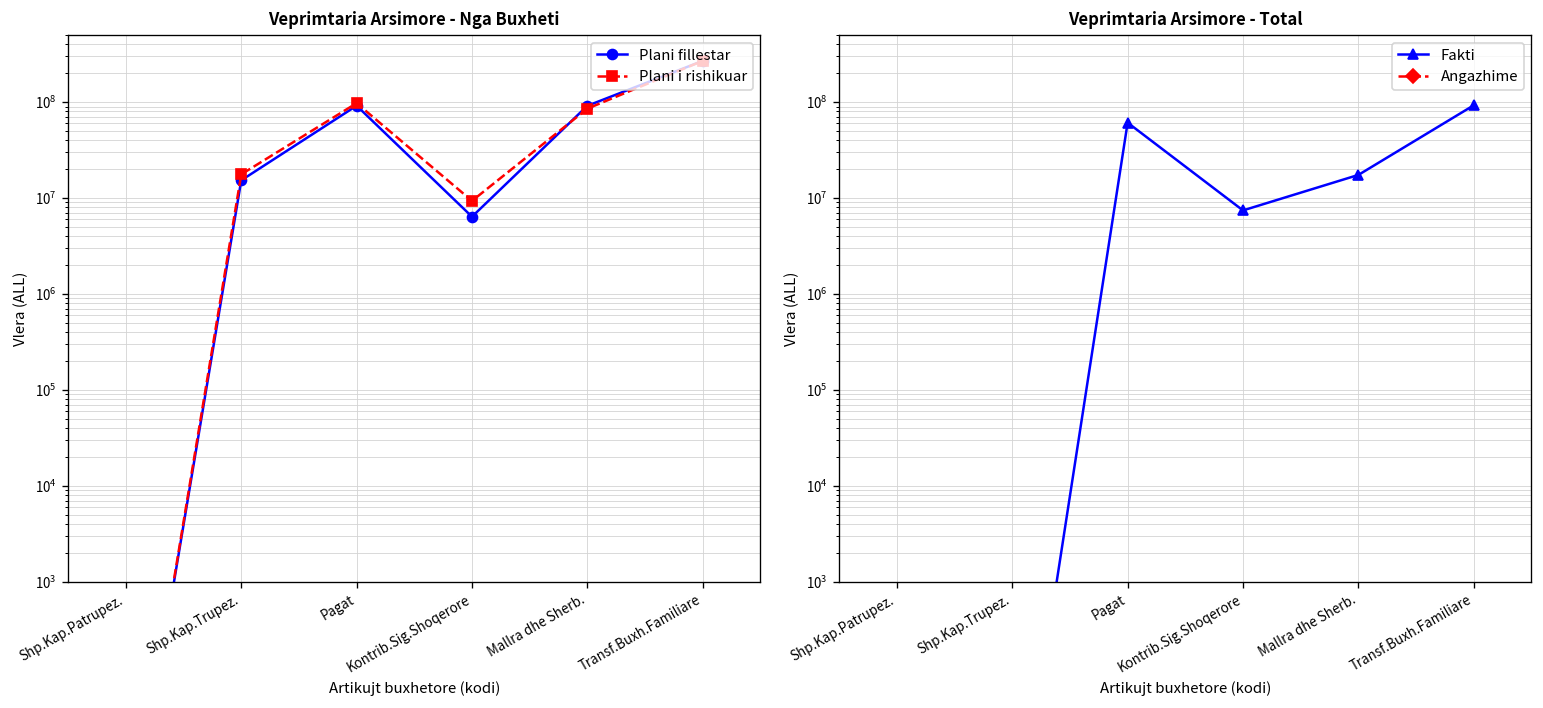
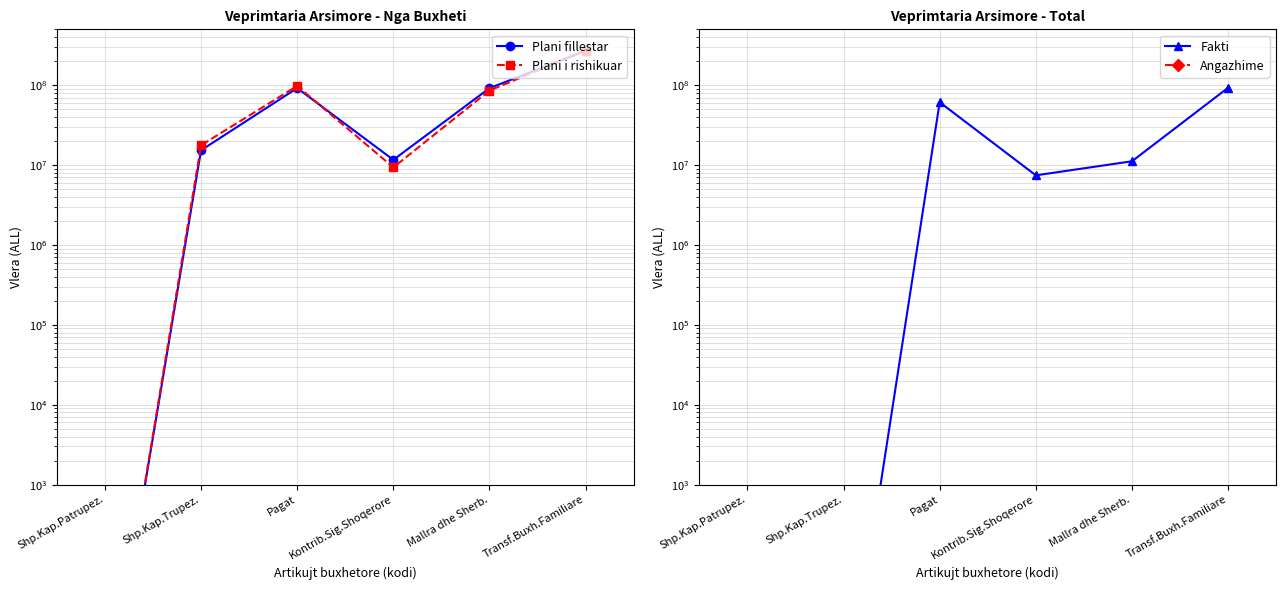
Veprimtaria Arsimore - Nga Buxheti, Plani fillestar, Kontrib.Sig.Shoqerore: 6000000 -> 12000000
Veprimtaria Arsimore - Total, Fakti, Mallra dhe Sherb.: 17000000 -> 11000000
